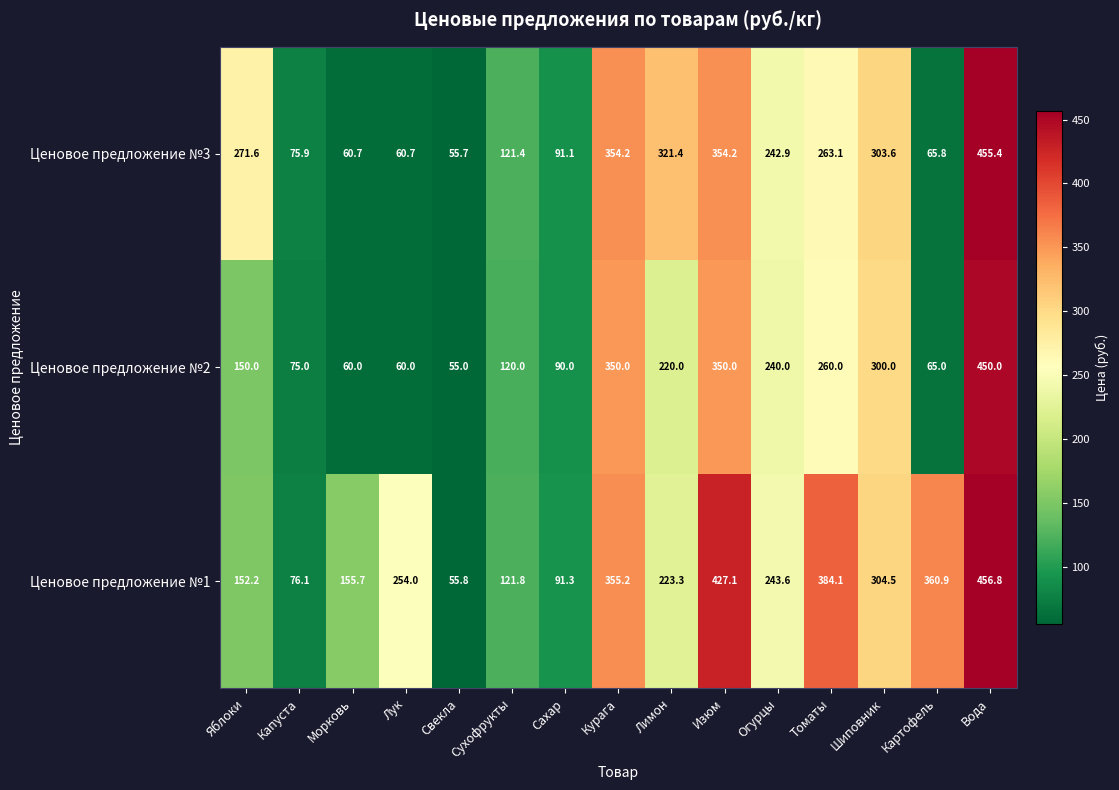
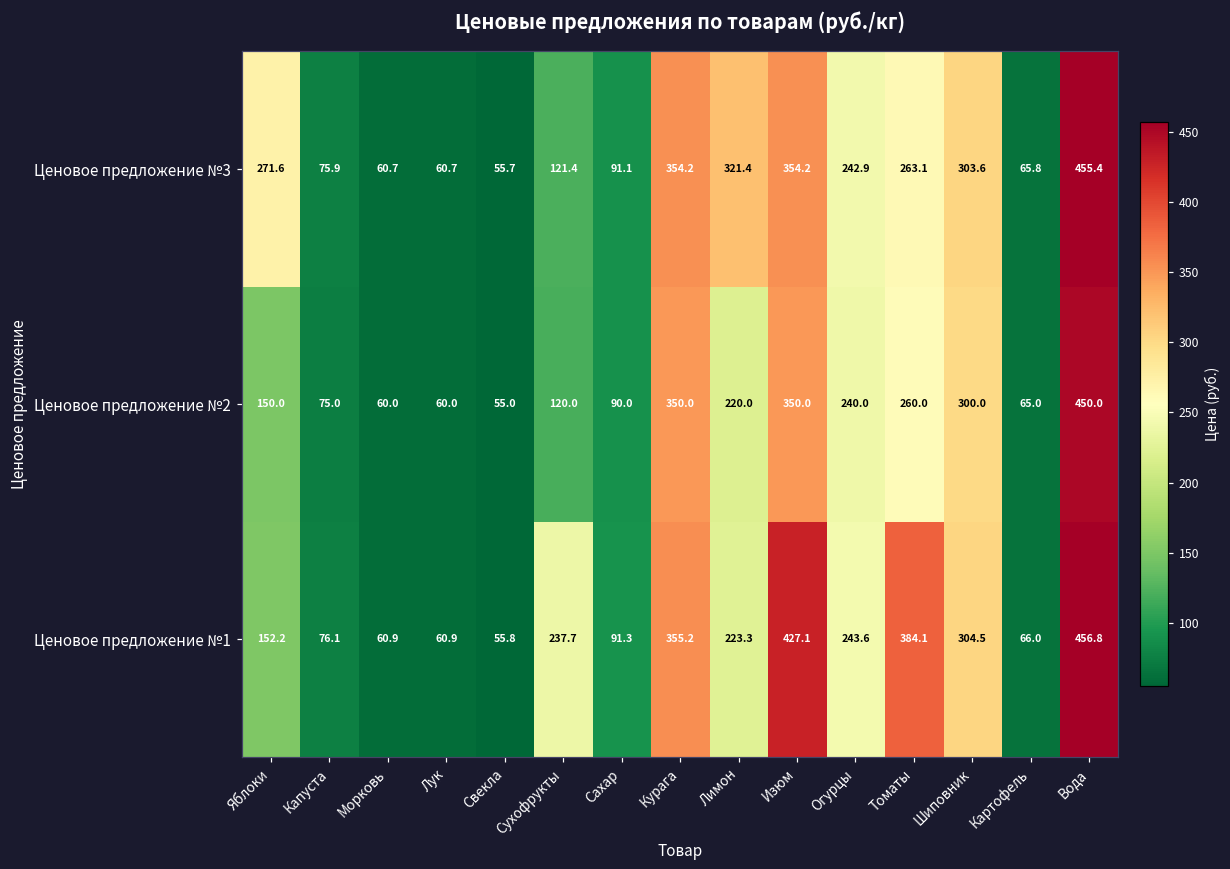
Ценовое предложение №1, Морковь: 155.7 -> 60.9
Ценовое предложение №1, Лук: 254.0 -> 60.9
Ценовое предложение №1, Сухофрукты: 121.8 -> 237.7
Ценовое предложение №1, Картофель: 360.9 -> 66.0
